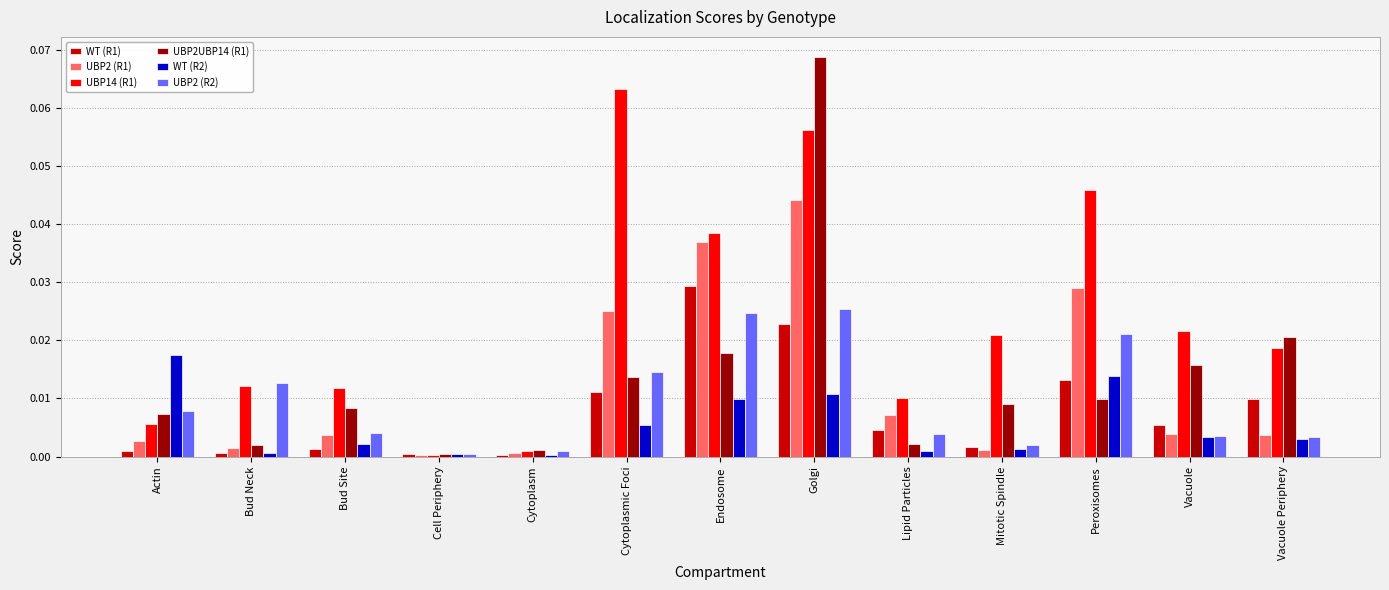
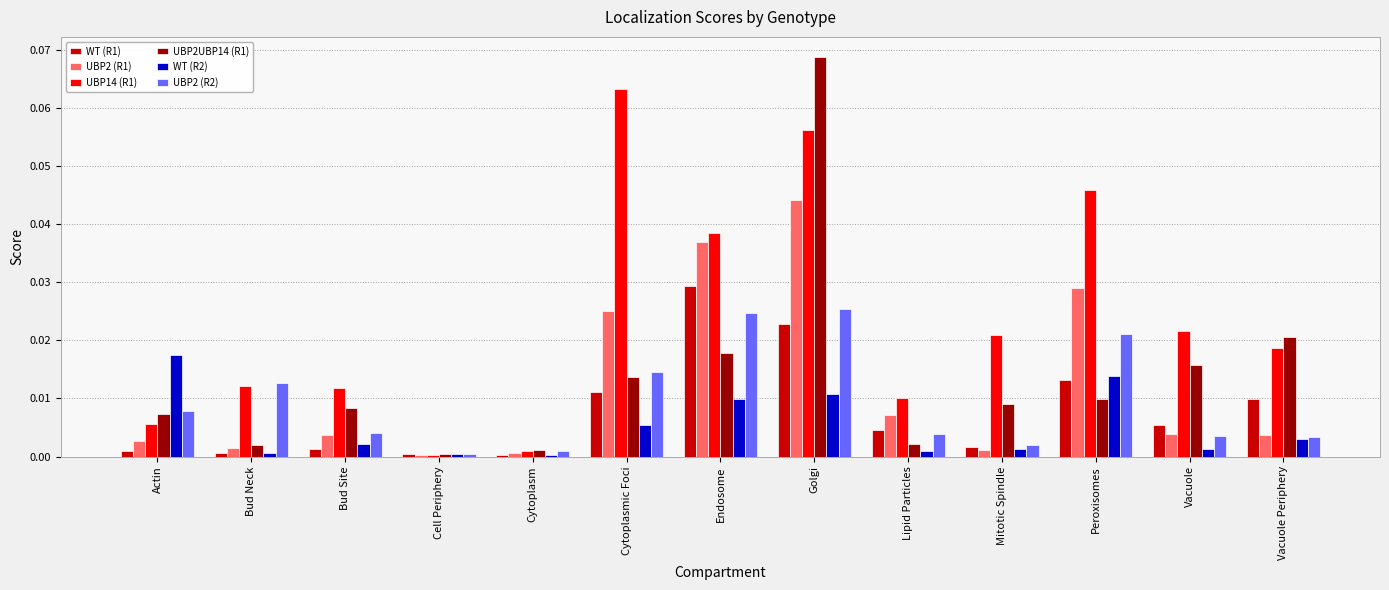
WT (R2), Vacuole: 0.003 -> 0.001
